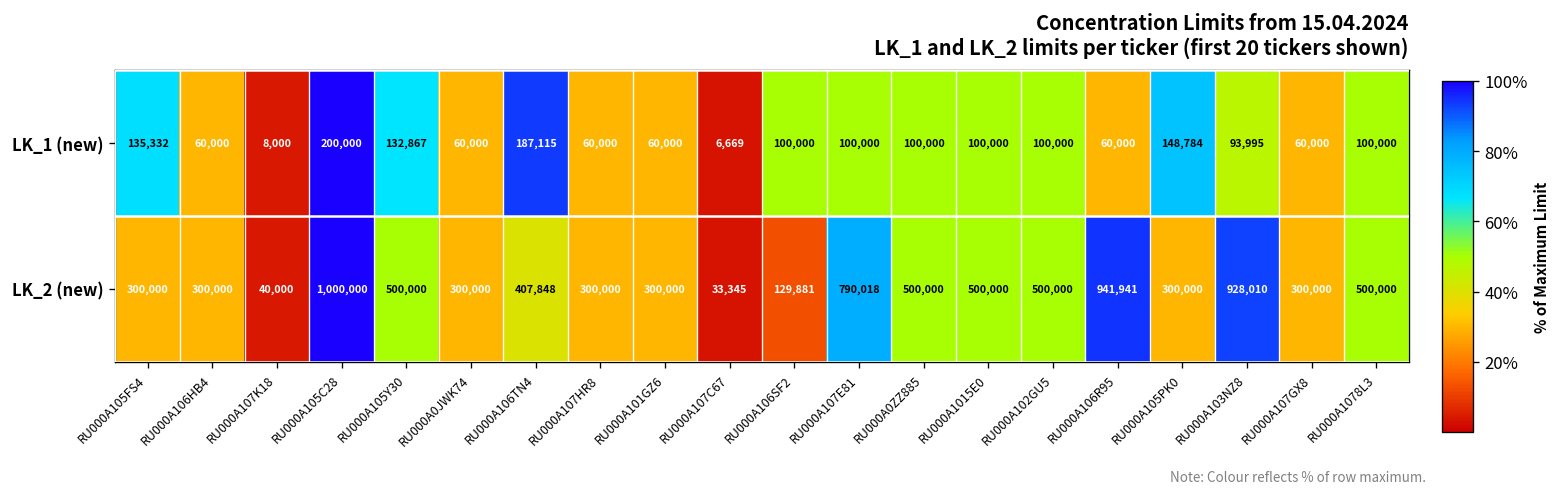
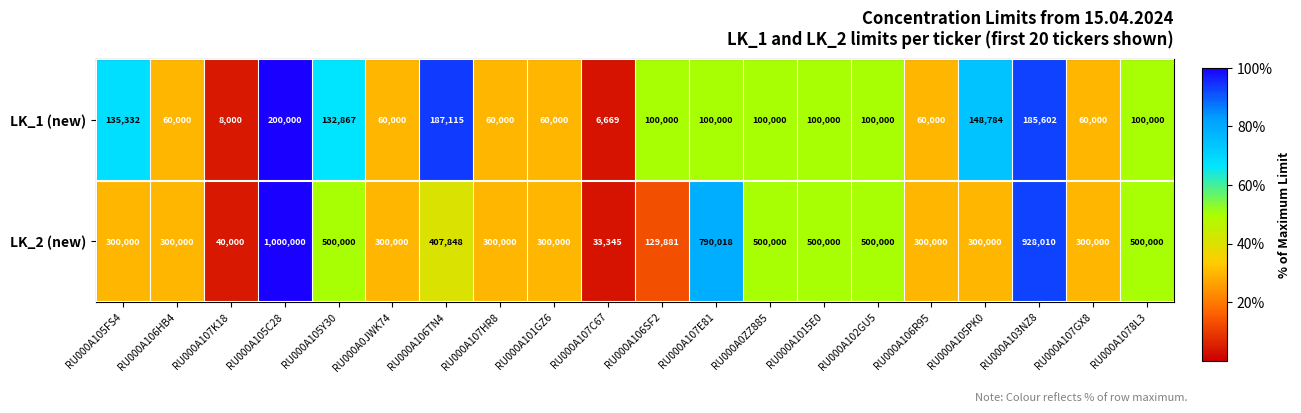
LK_1 (new), RU000A103NZ8: 93,995 -> 185,602
LK_2 (new), RU000A106R95: 941,941 -> 300,000
